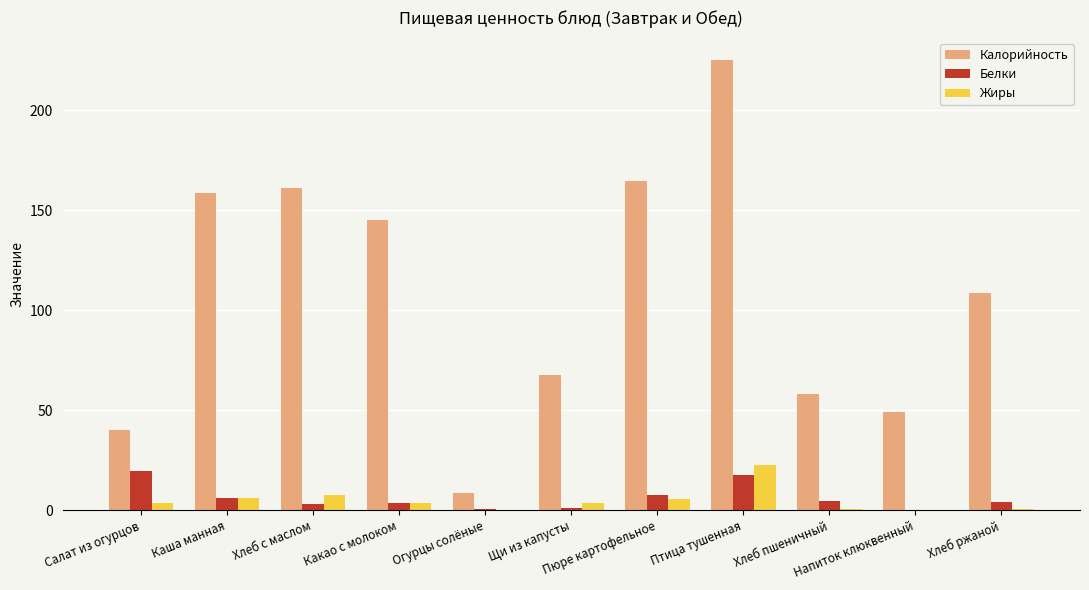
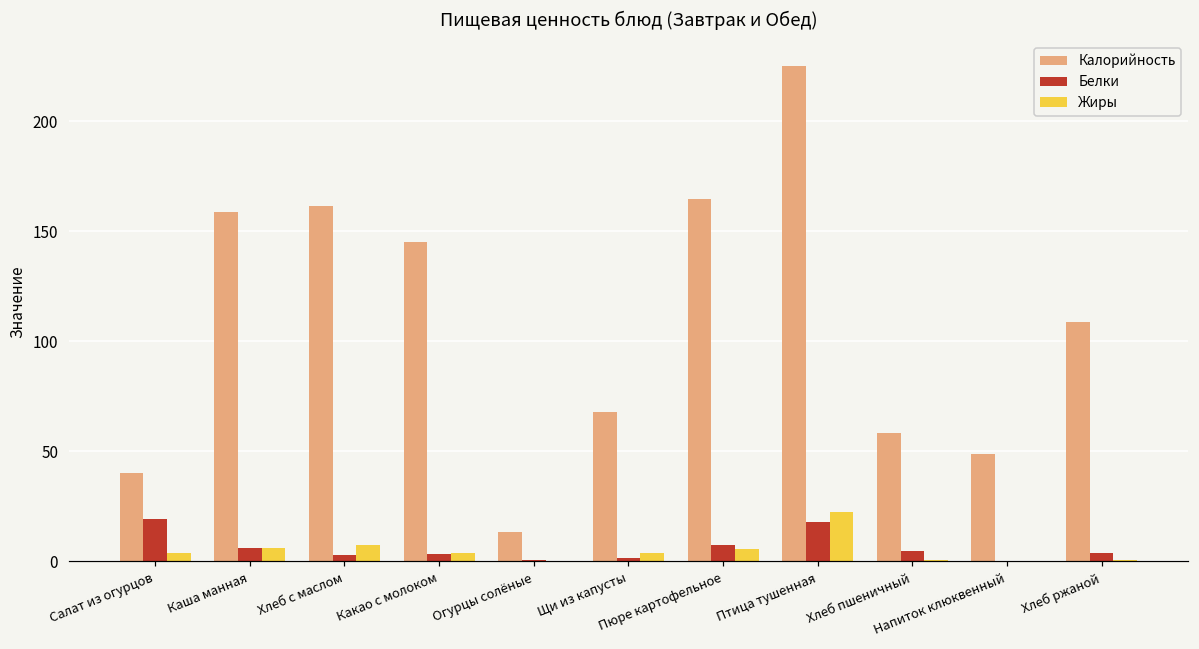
Калорийность, Огурцы солёные: 9 -> 13
